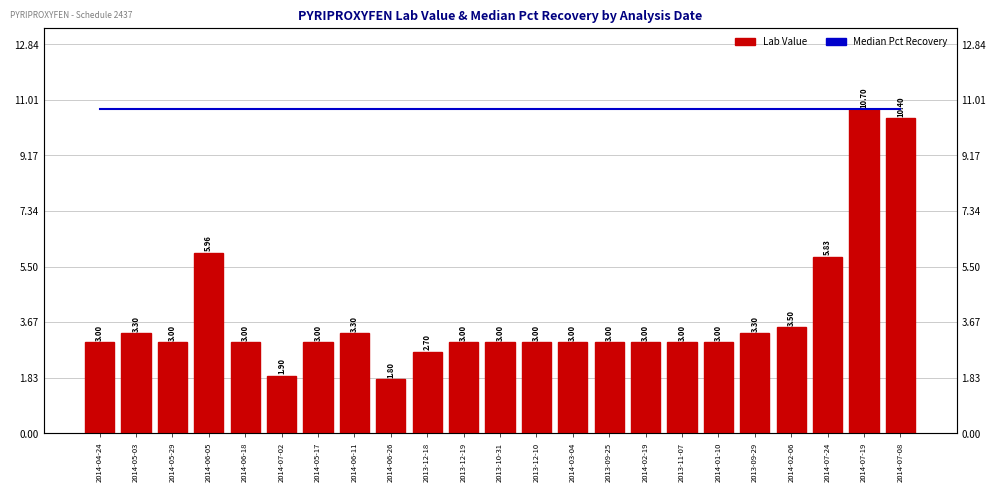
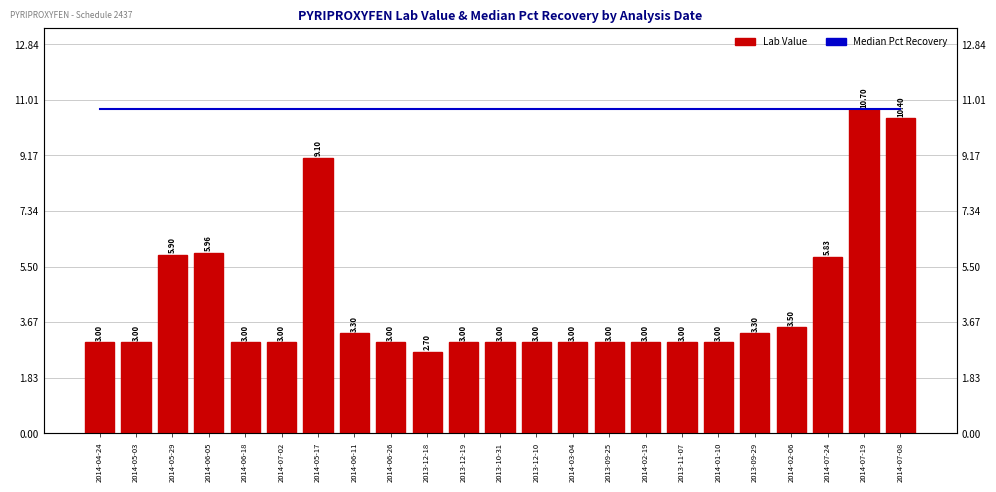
Lab Value, 2014-05-03: 3.30 -> 3.00
Lab Value, 2014-05-29: 3.00 -> 5.90
Lab Value, 2014-07-02: 1.90 -> 3.00
Lab Value, 2014-05-17: 3.00 -> 9.10
Lab Value, 2014-06-26: 1.80 -> 3.00
